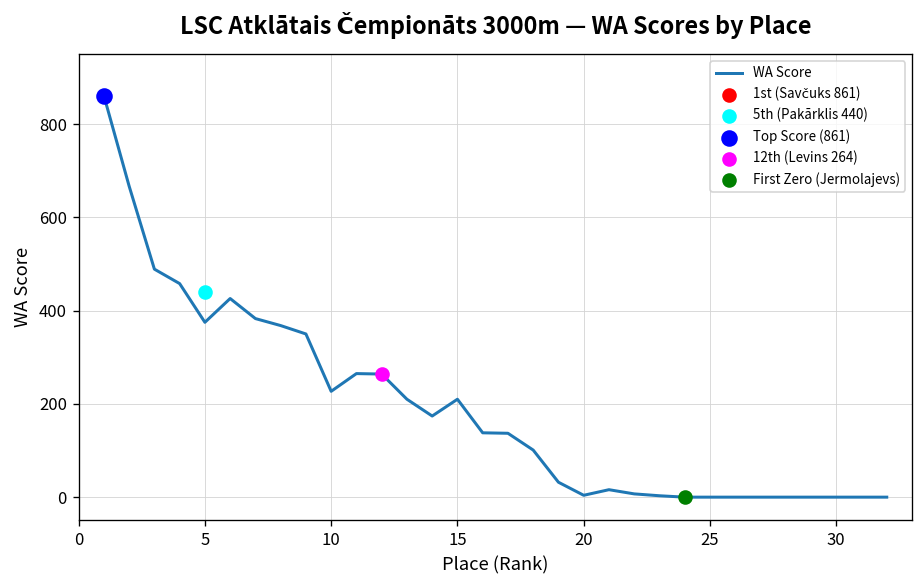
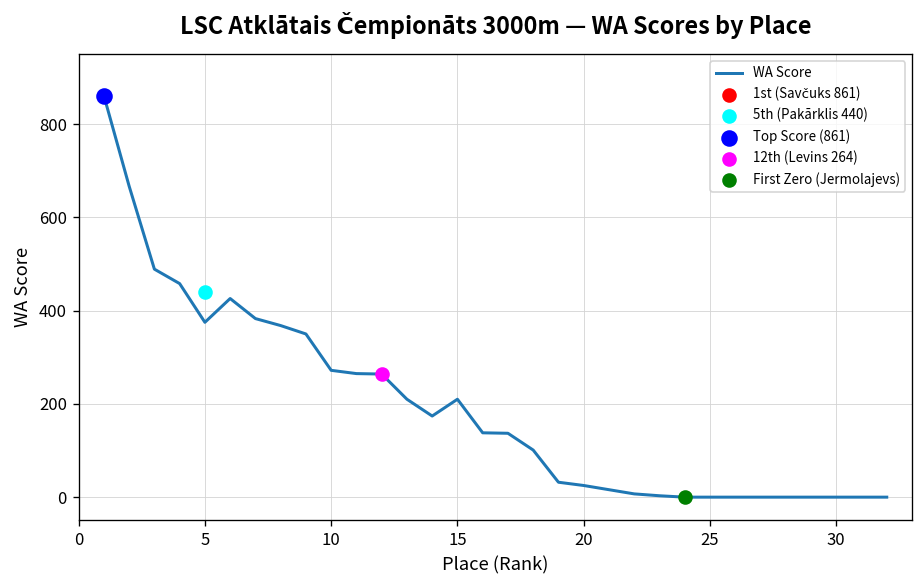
WA Score, 10: 230 -> 270
WA Score, 20: 0 -> 30
